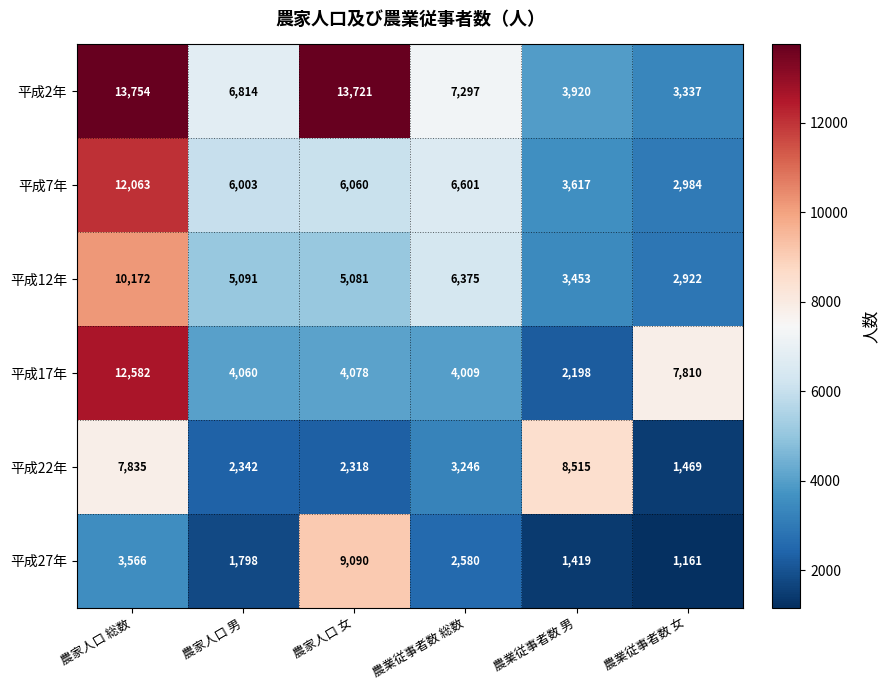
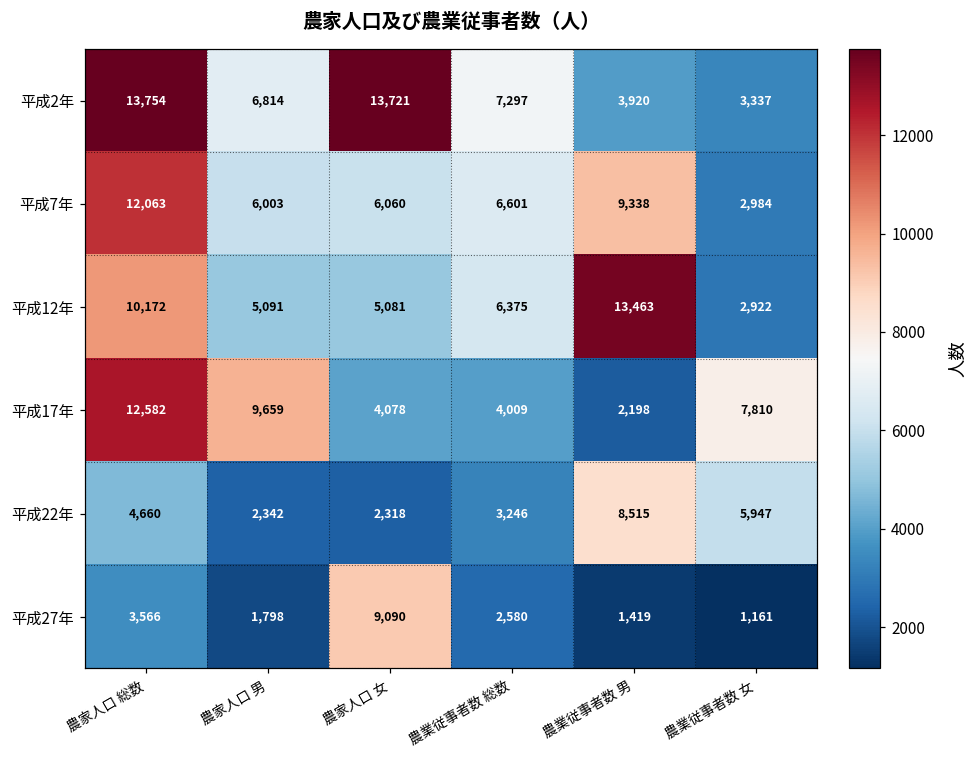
平成7年, 農業従事者数 男: 3,617 -> 9,338
平成12年, 農業従事者数 男: 3,453 -> 13,463
平成17年, 農家人口 男: 4,060 -> 9,659
平成22年, 農家人口 総数: 7,835 -> 4,660
平成22年, 農業従事者数 女: 1,469 -> 5,947
